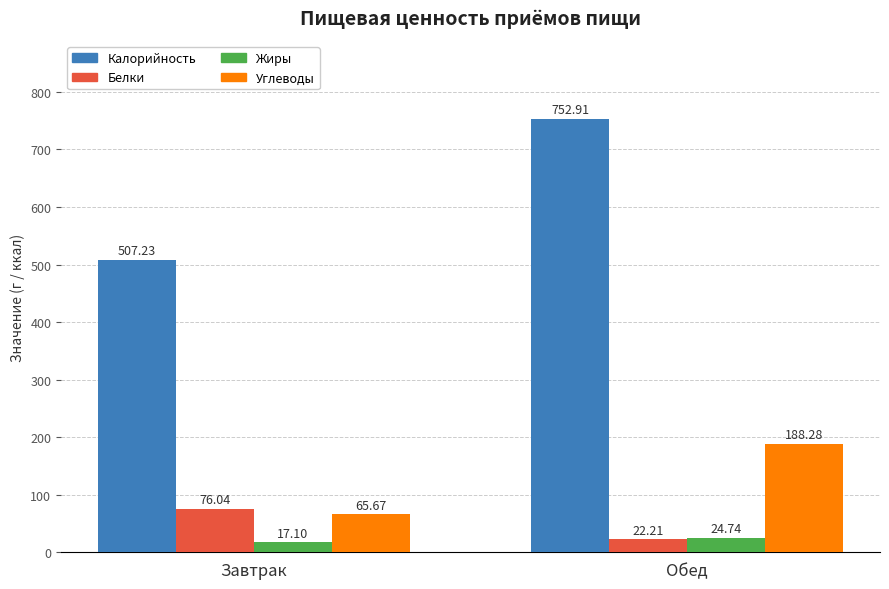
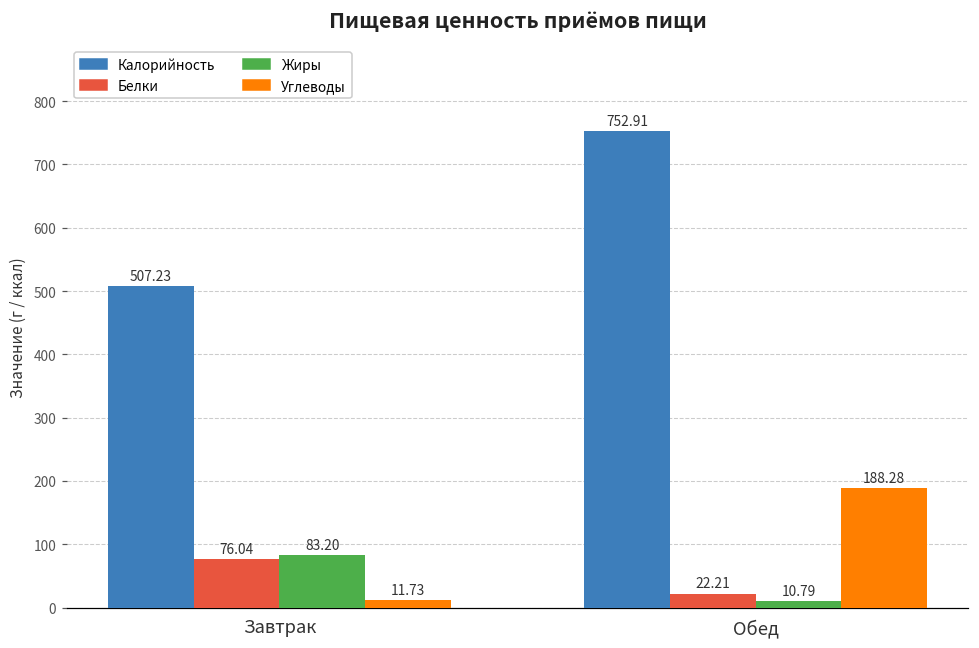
Жиры, Завтрак: 17.10 -> 83.20
Углеводы, Завтрак: 65.67 -> 11.73
Жиры, Обед: 24.74 -> 10.79
